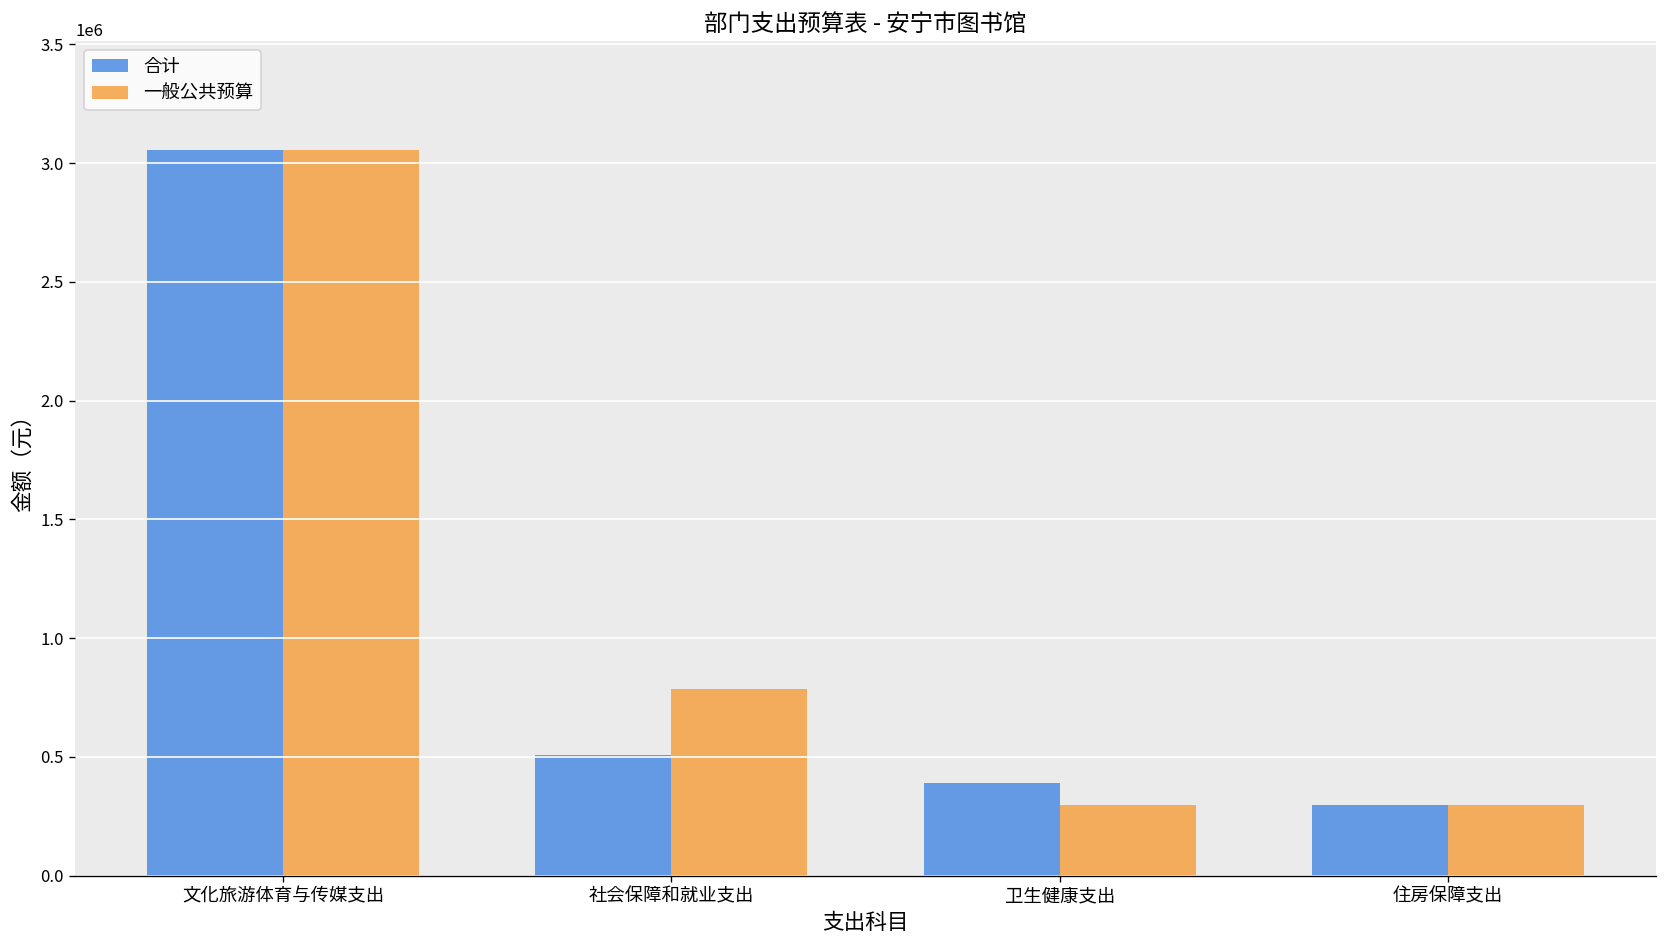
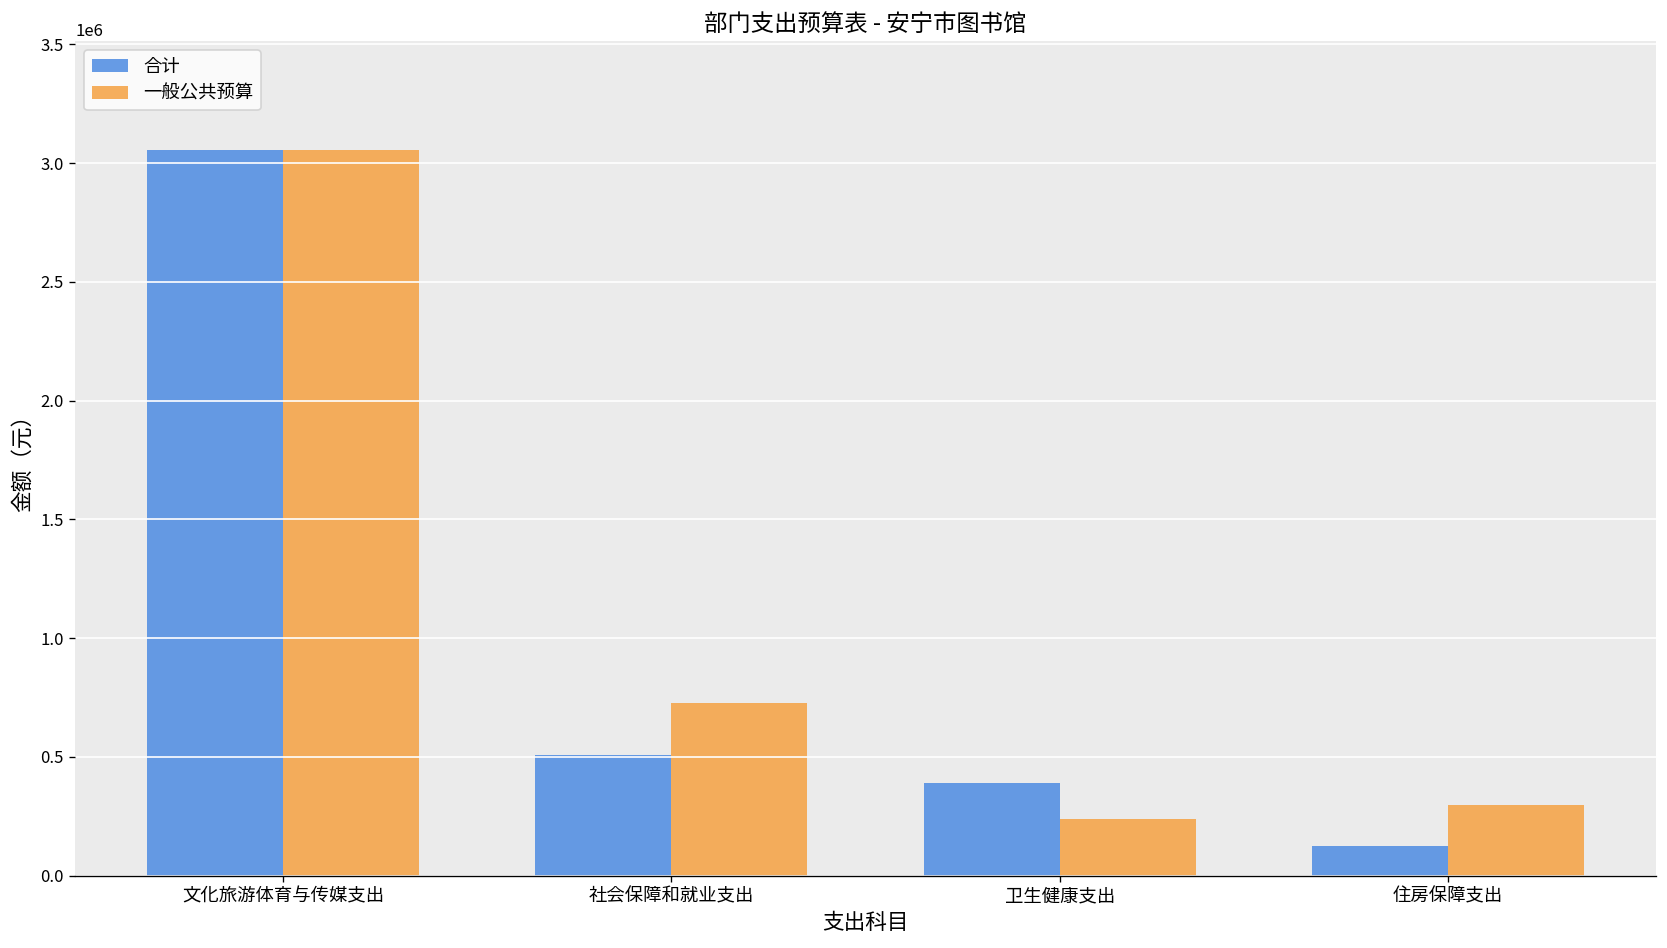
一般公共预算, 社会保障和就业支出: 780000 -> 730000
一般公共预算, 卫生健康支出: 300000 -> 240000
合计, 住房保障支出: 300000 -> 130000
